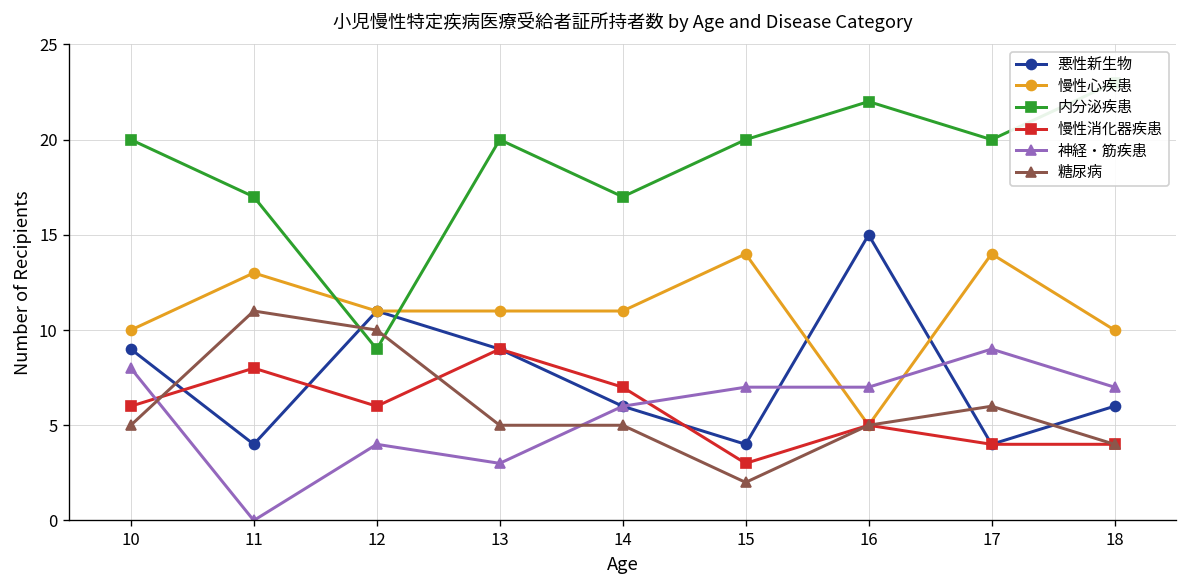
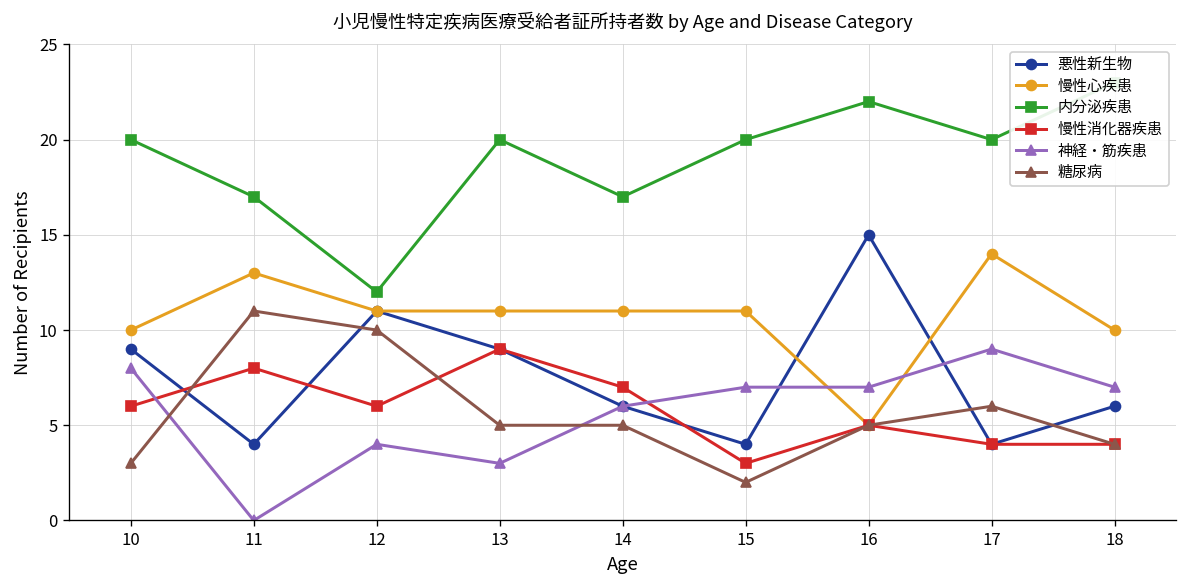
糖尿病, 10: 5 -> 3
内分泌疾患, 12: 9 -> 12
慢性心疾患, 15: 14 -> 11
